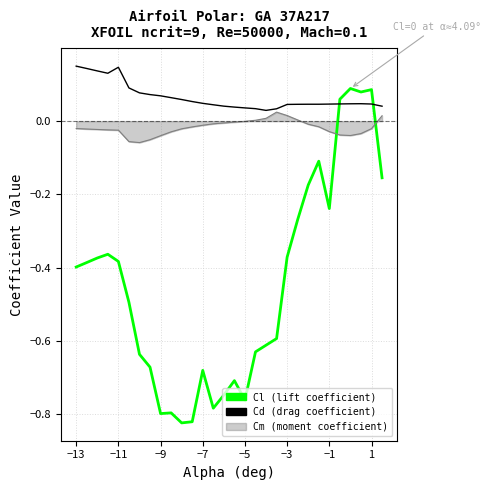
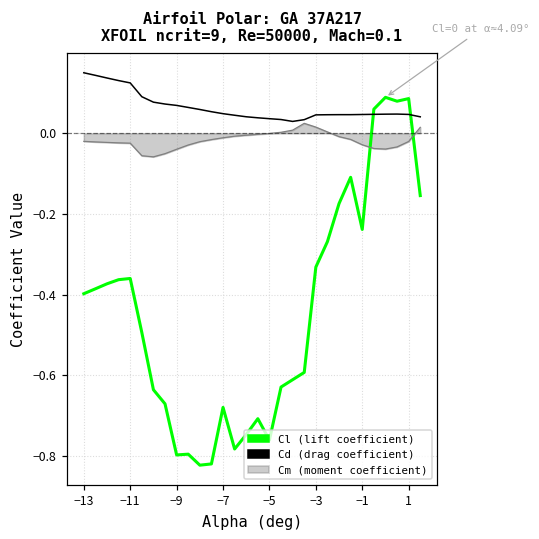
Cl (lift coefficient), −11: -0.38 -> -0.36
Cd (drag coefficient), −11: 0.15 -> 0.12
Cl (lift coefficient), −3: -0.37 -> -0.33
